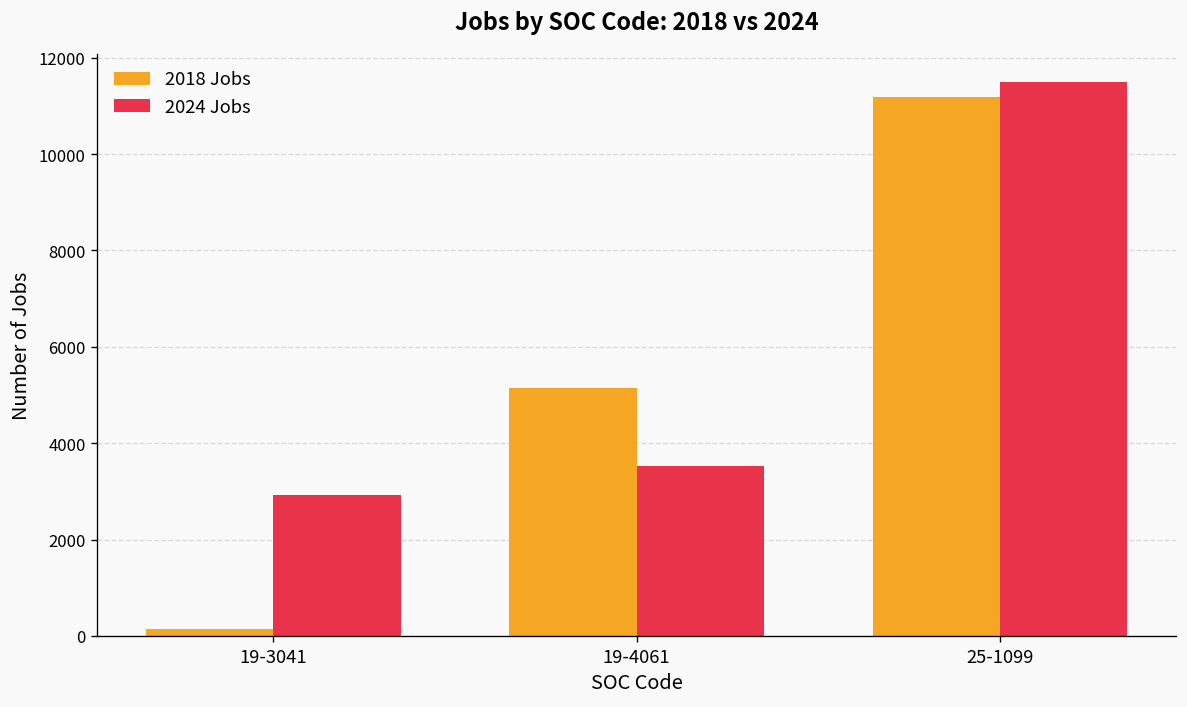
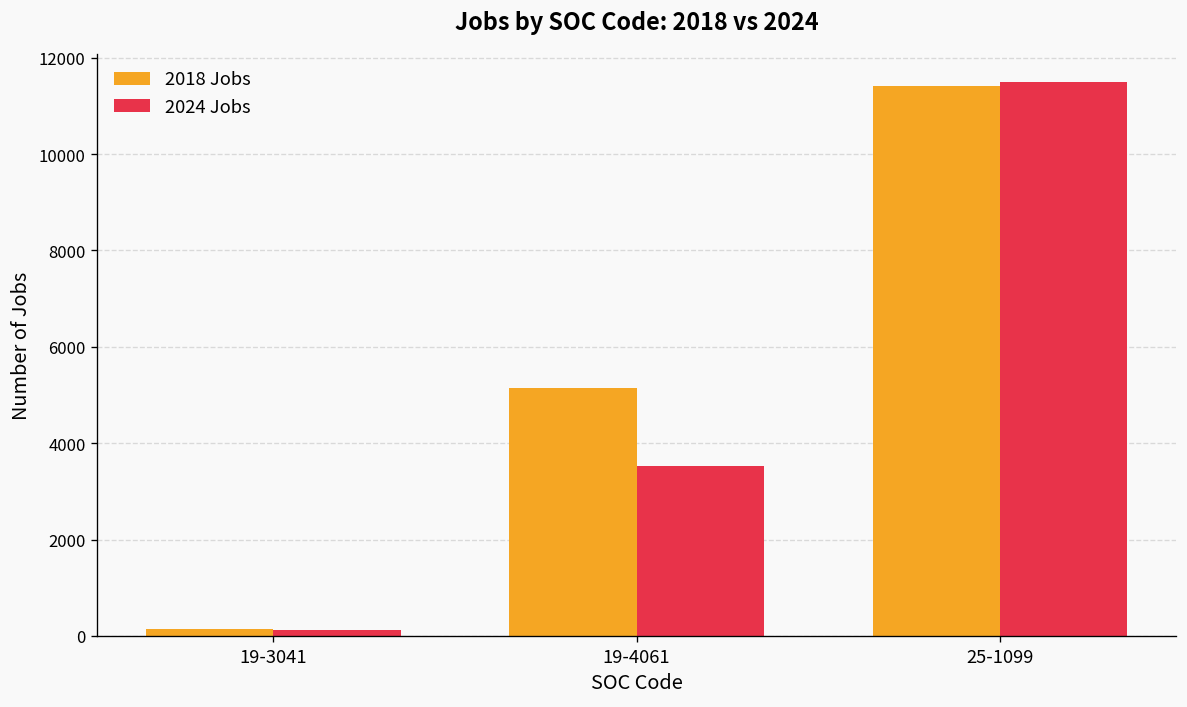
2024 Jobs, 19-3041: 2900 -> 100
2018 Jobs, 25-1099: 11200 -> 11400
